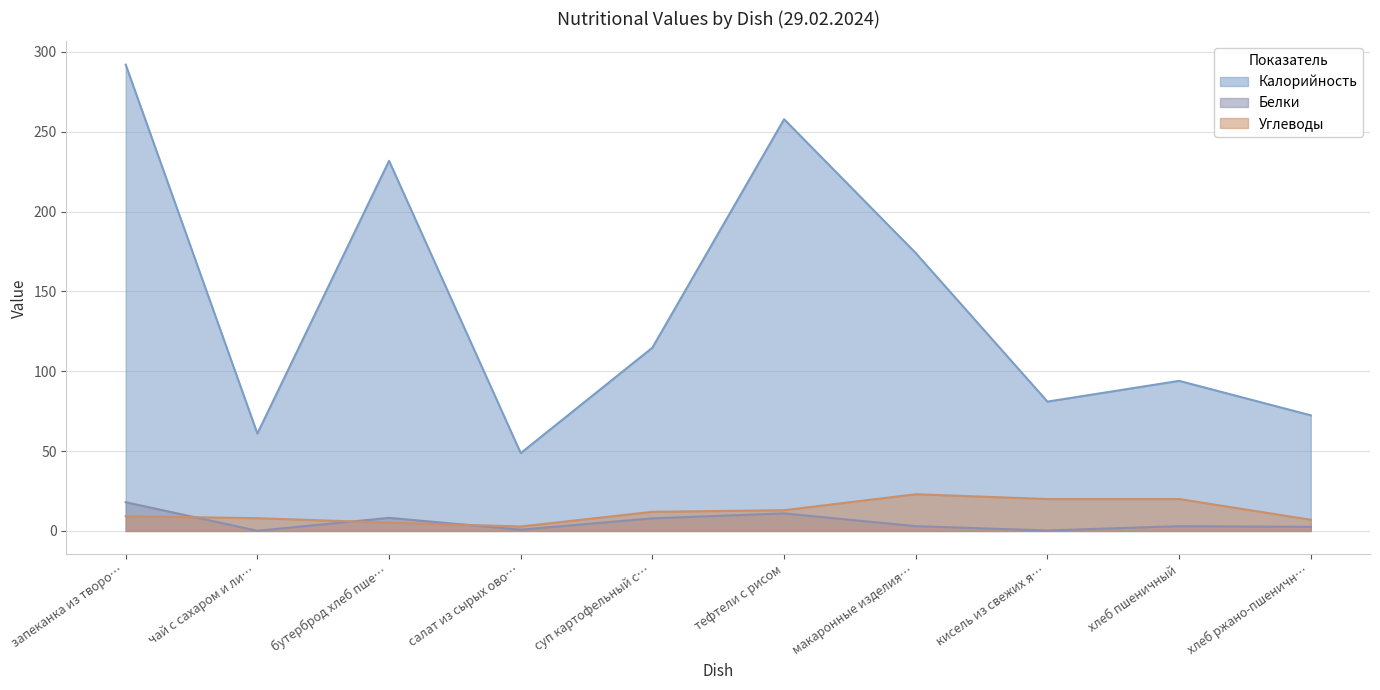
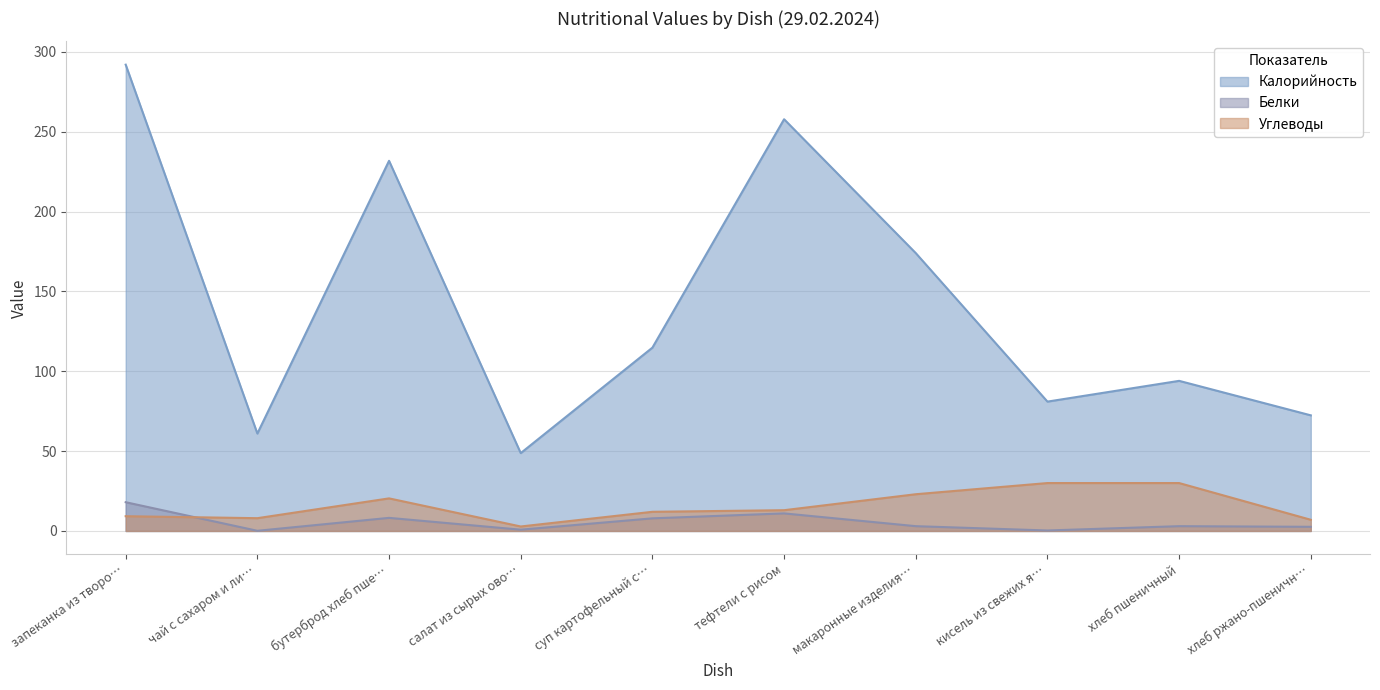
Углеводы, бутерброд хлеб пше…: 5 -> 20
Углеводы, кисель из свежих я…: 20 -> 30
Углеводы, хлеб пшеничный: 20 -> 30
